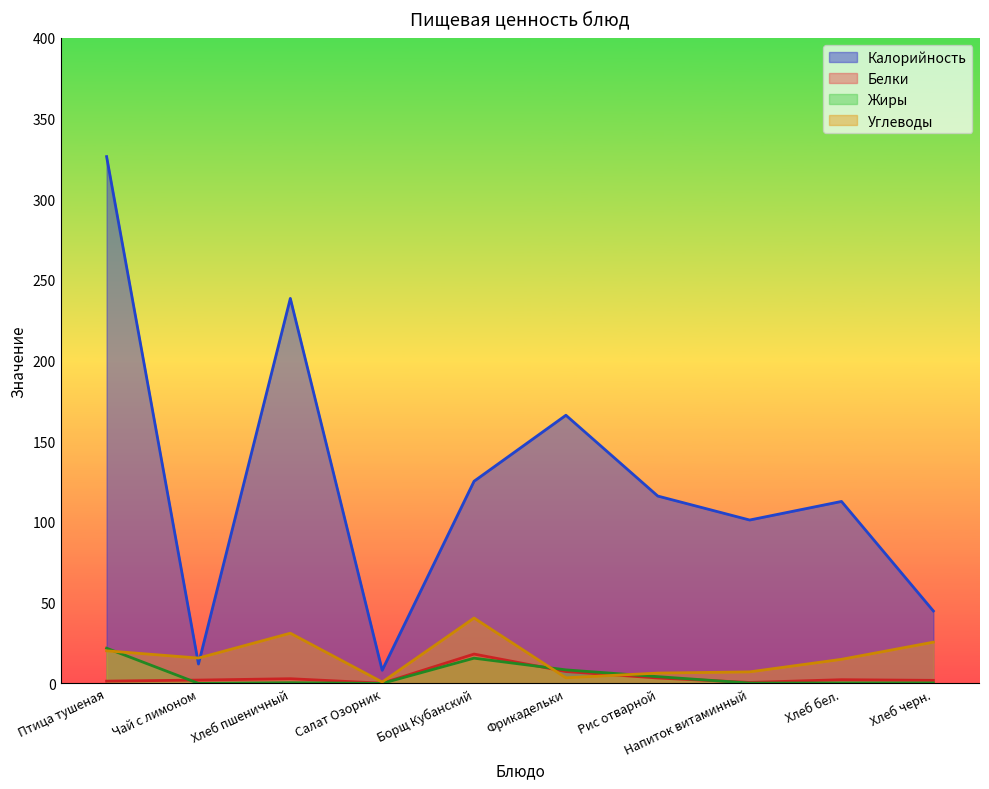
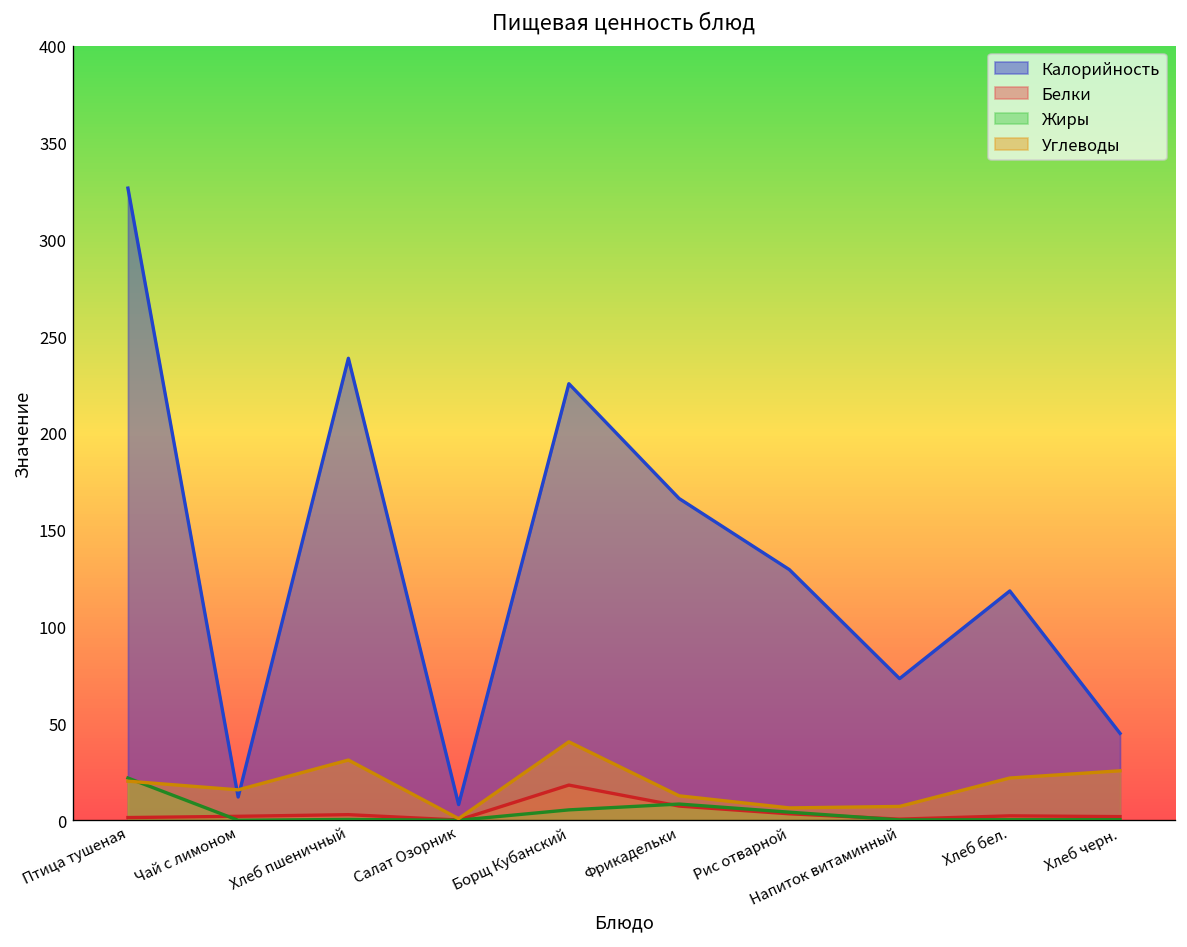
Калорийность, Борщ Кубанский: 125 -> 225
Жиры, Борщ Кубанский: 16 -> 5
Углеводы, Фрикадельки: 3 -> 13
Калорийность, Рис отварной: 116 -> 129
Калорийность, Напиток витаминный: 101 -> 73
Калорийность, Хлеб бел.: 113 -> 118
Углеводы, Хлеб бел.: 15 -> 22
